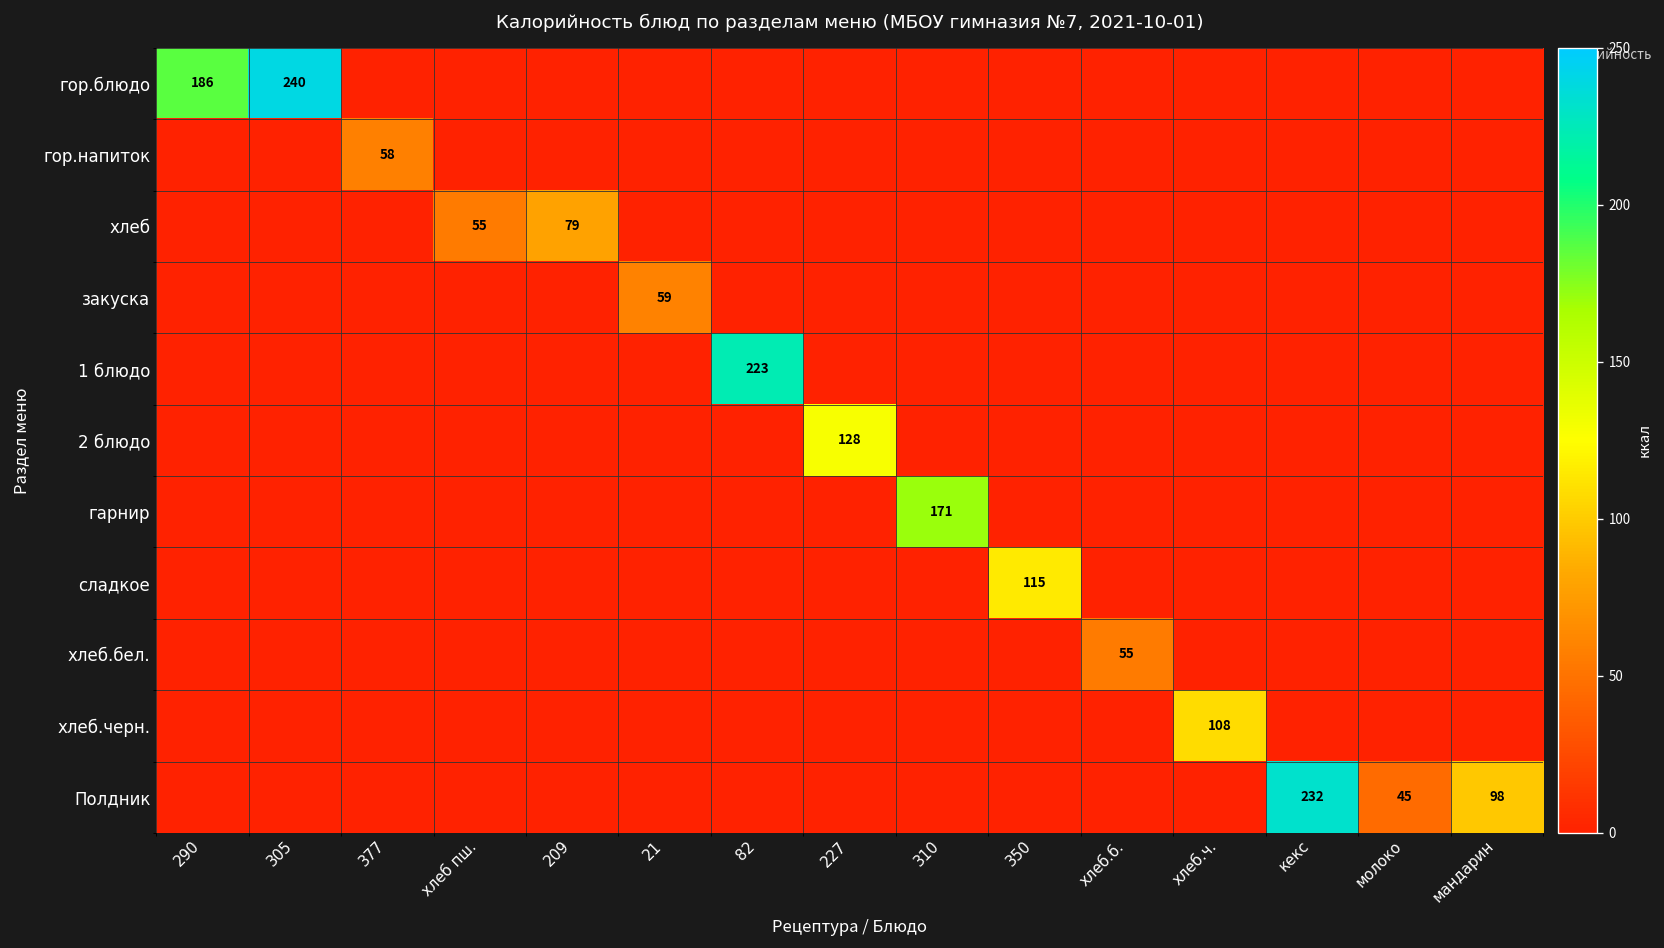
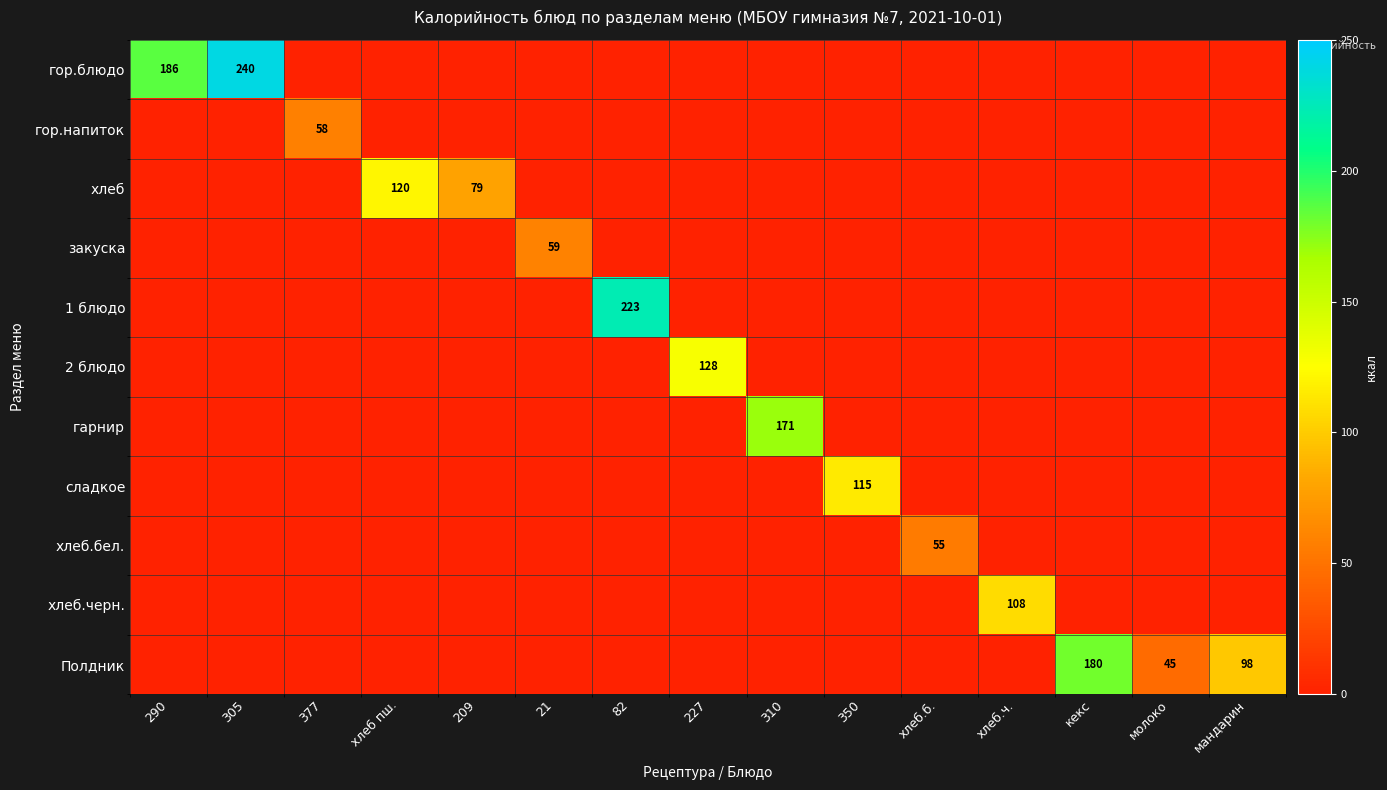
хлеб, хлеб пш.: 55 -> 120
Полдник, кекс: 232 -> 180
